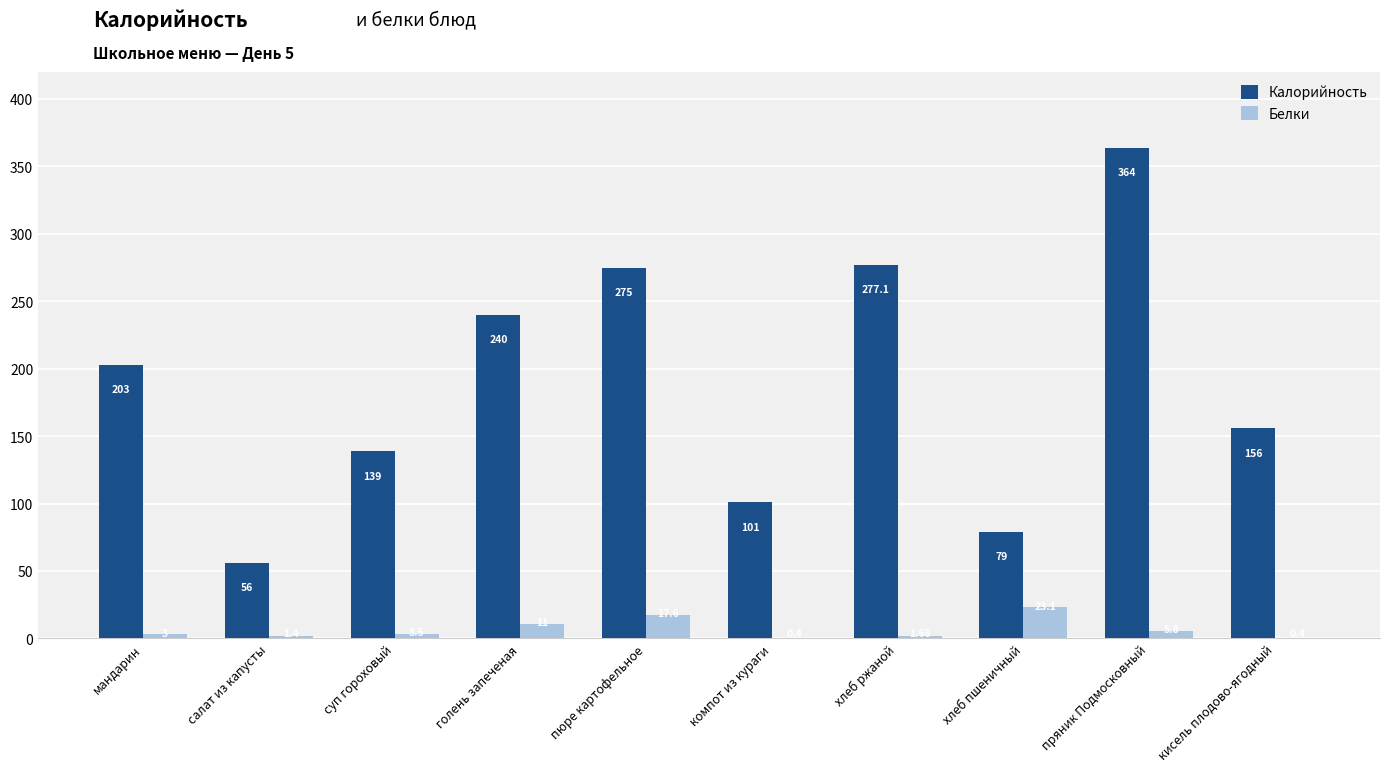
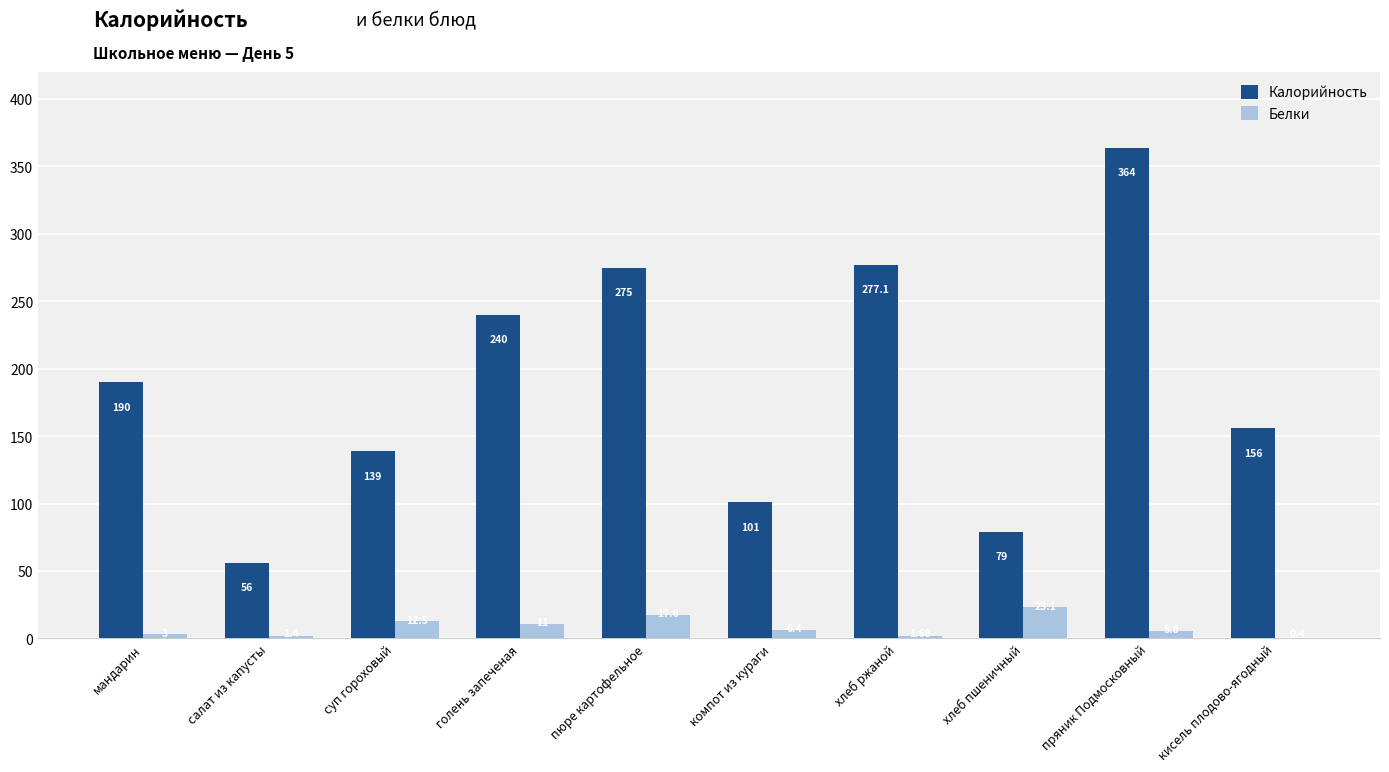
Калорийность, мандарин: 203 -> 190
Белки, суп гороховый: 4 -> 13
Белки, компот из кураги: 0 -> 6
